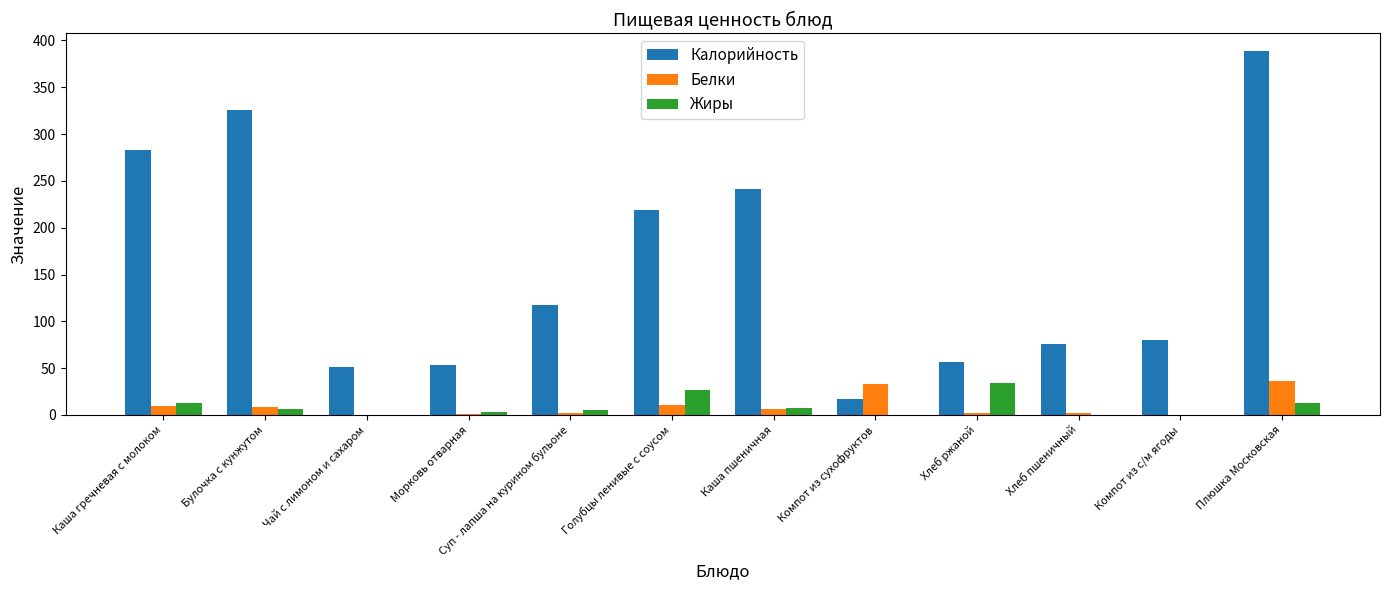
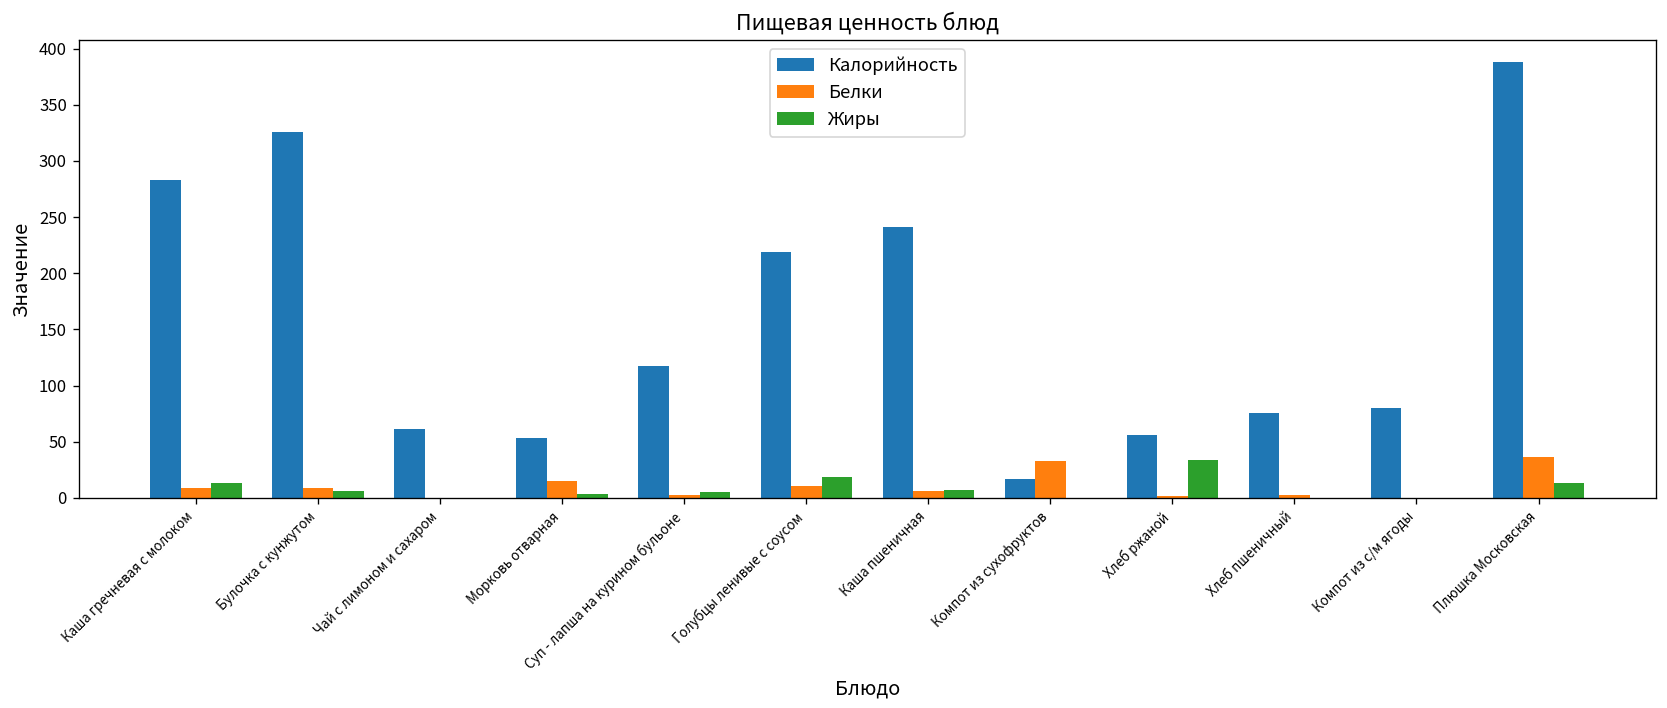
Калорийность, Чай с лимоном и сахаром: 50 -> 60
Белки, Морковь отварная: 0 -> 20
Жиры, Голубцы ленивые с соусом: 30 -> 20
